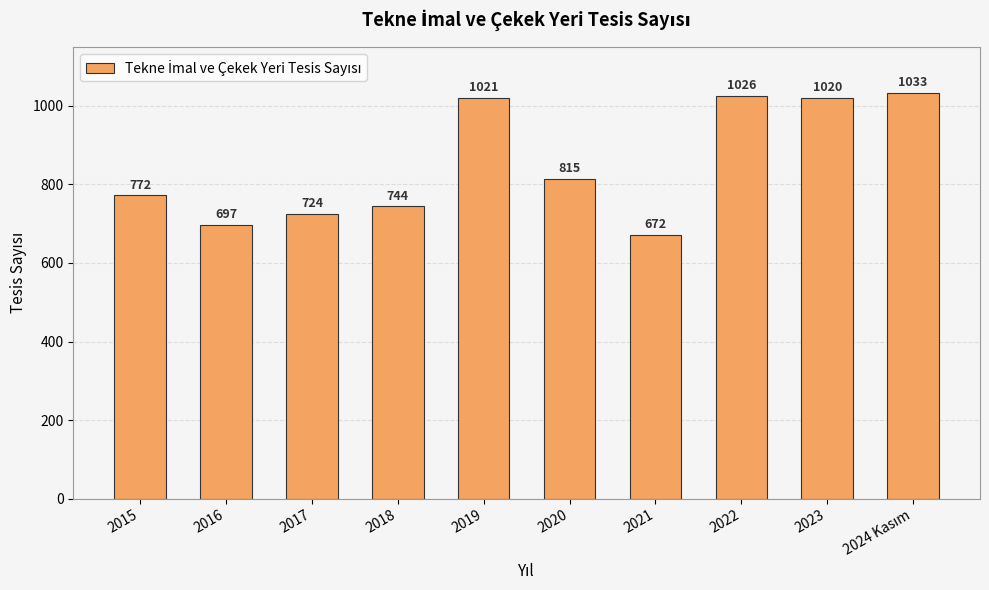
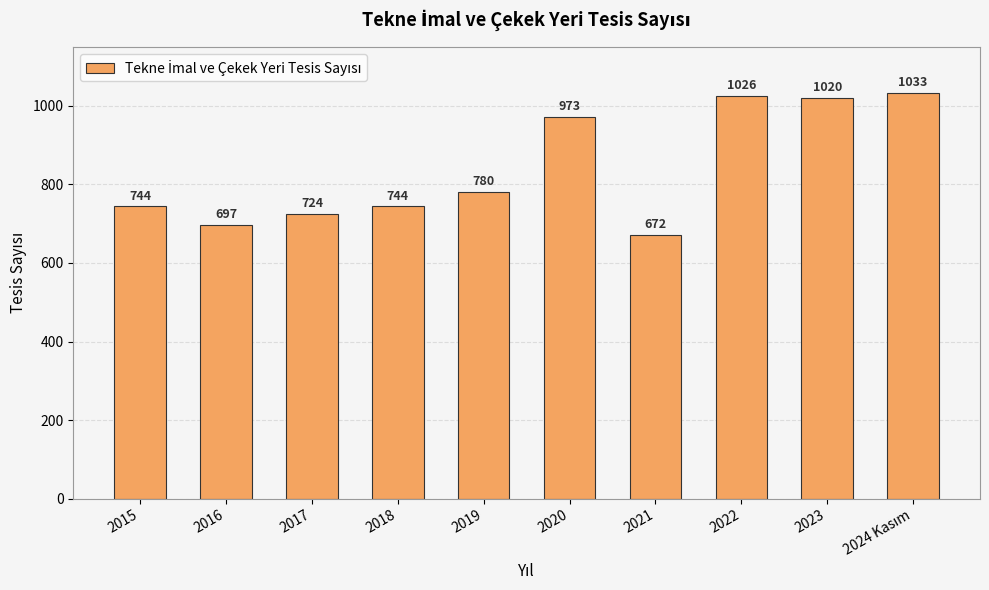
2015: 772 -> 744
2019: 1021 -> 780
2020: 815 -> 973
